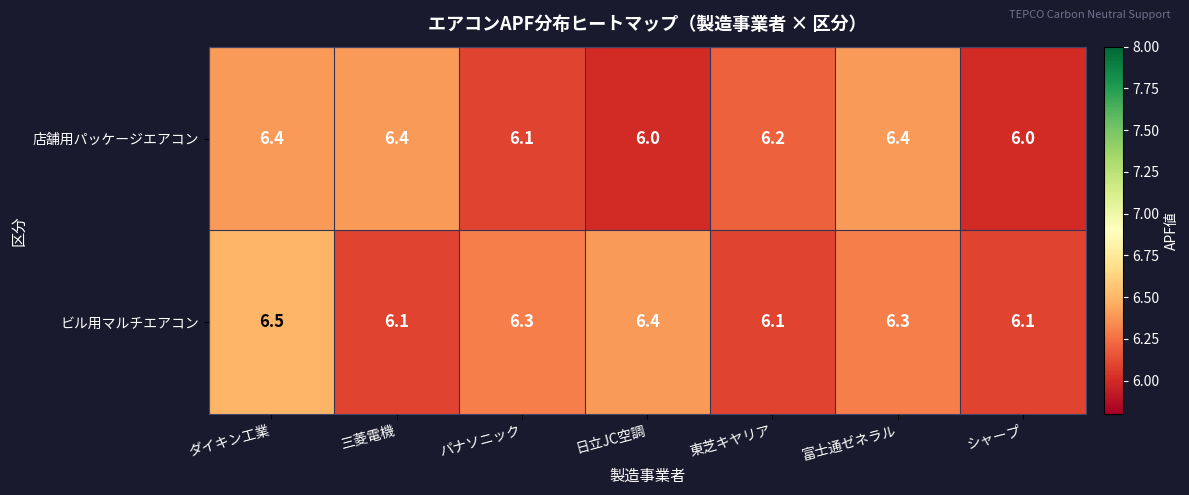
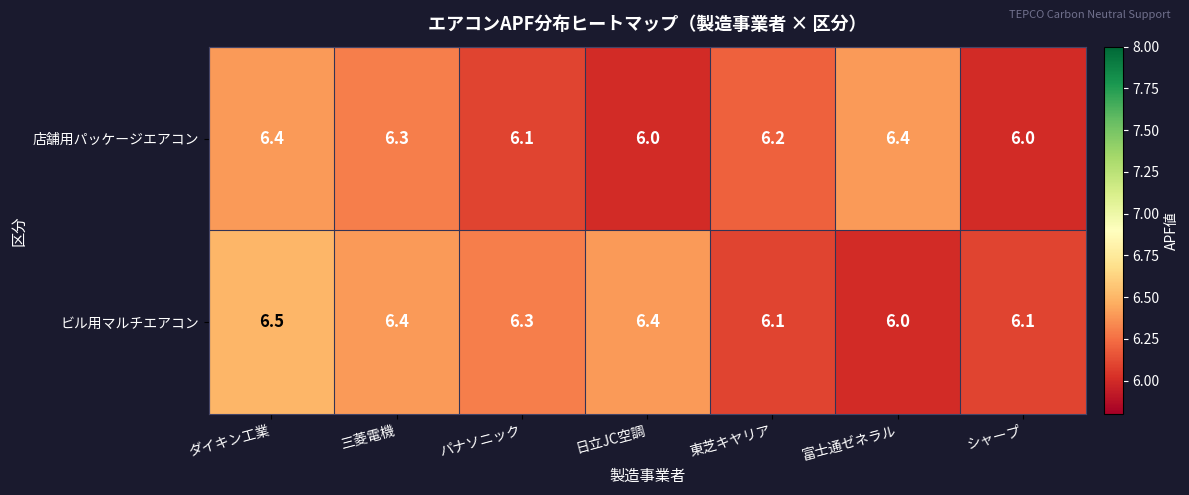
店舗用パッケージエアコン, 三菱電機: 6.4 -> 6.3
ビル用マルチエアコン, 三菱電機: 6.1 -> 6.4
ビル用マルチエアコン, 富士通ゼネラル: 6.3 -> 6.0
